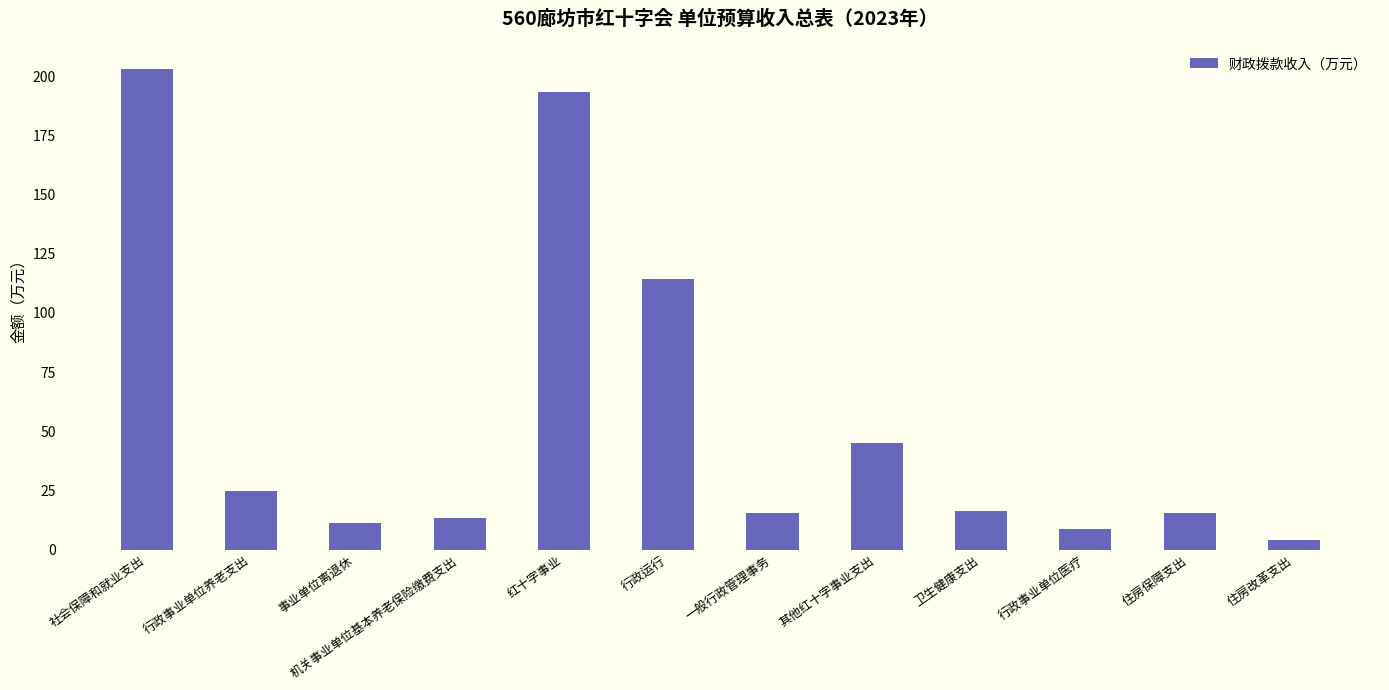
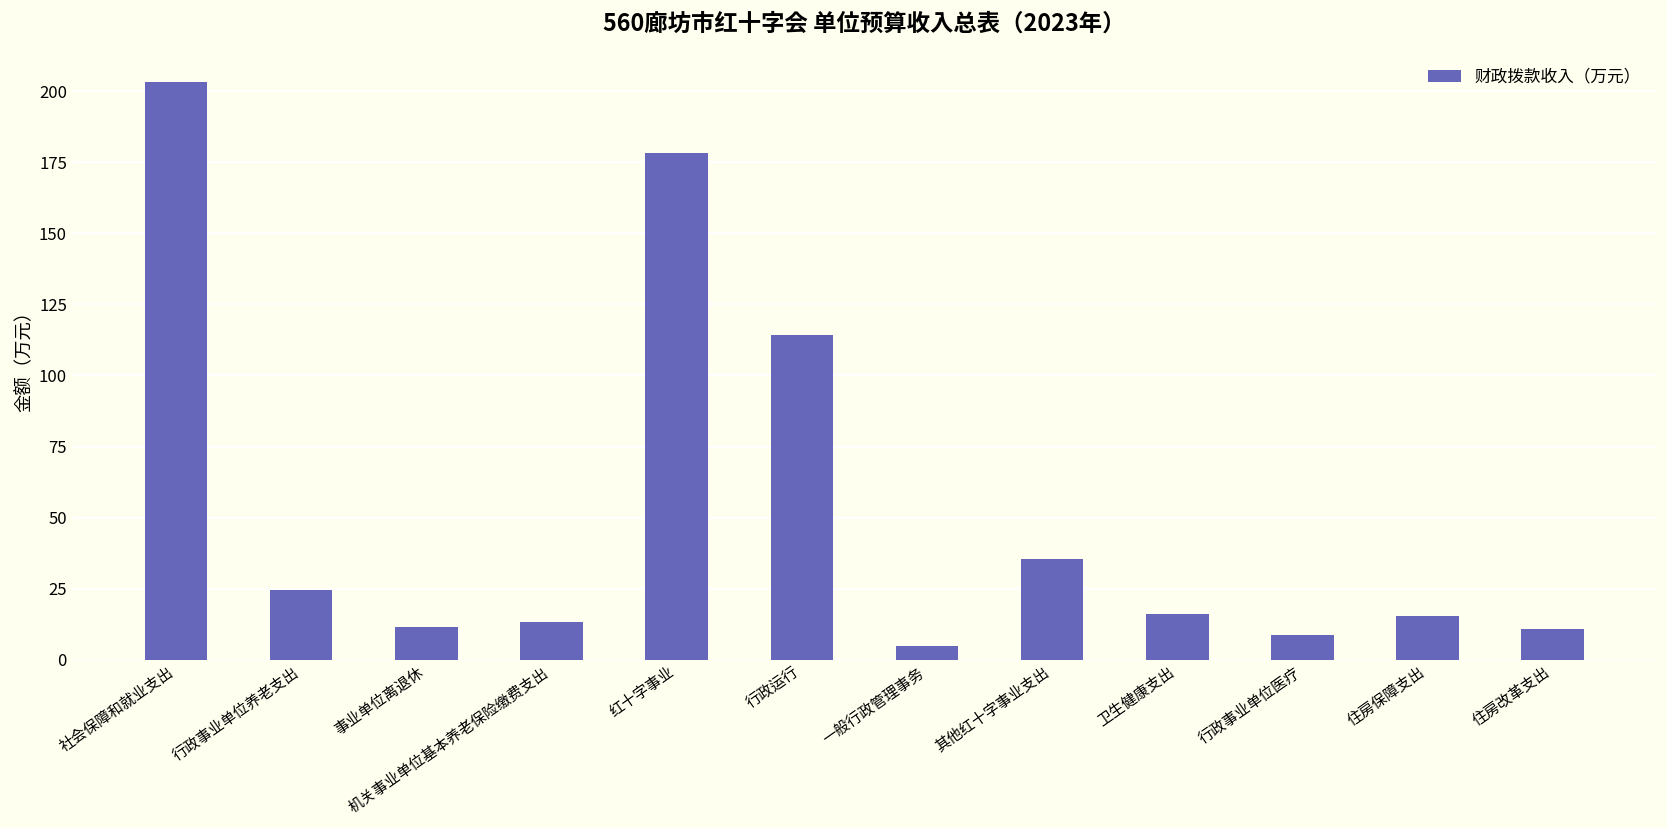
红十字事业: 193 -> 178
一般行政管理事务: 16 -> 5
其他红十字事业支出: 45 -> 36
住房改革支出: 4 -> 11
